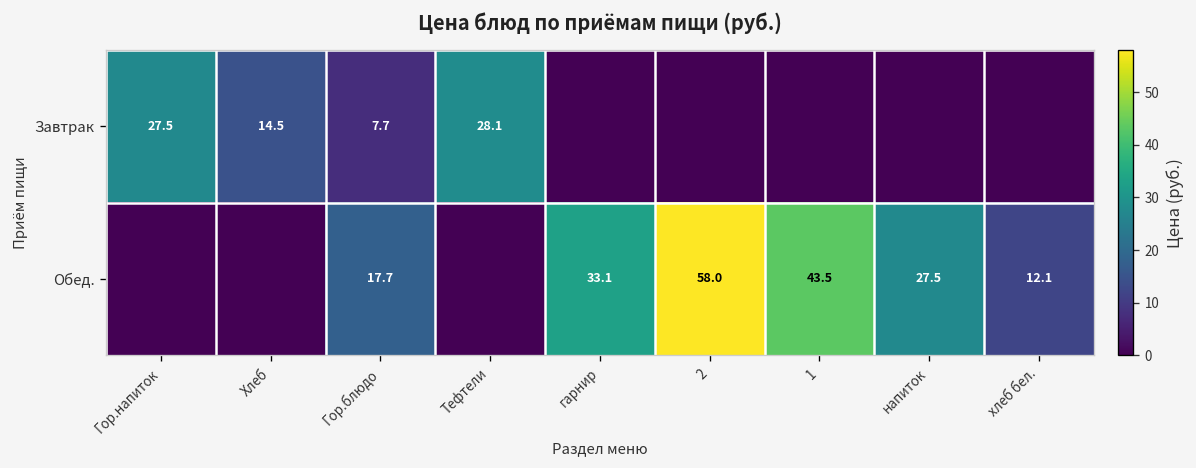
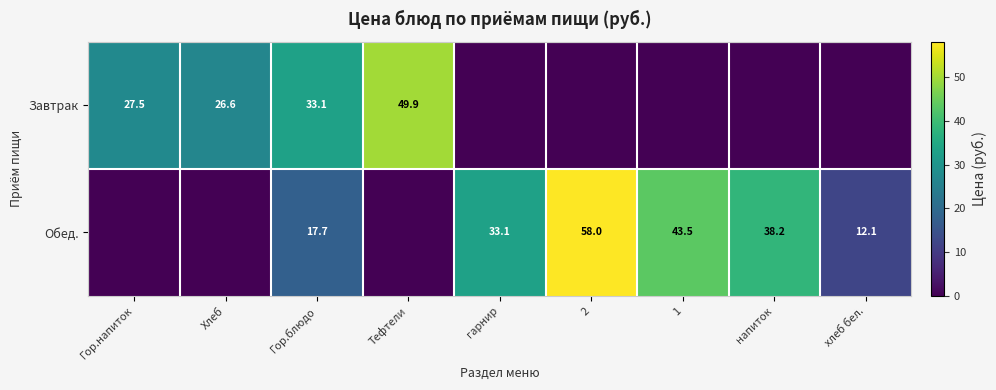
Завтрак, Хлеб: 14.5 -> 26.6
Завтрак, Гор.блюдо: 7.7 -> 33.1
Завтрак, Тефтели: 28.1 -> 49.9
Обед., напиток: 27.5 -> 38.2
